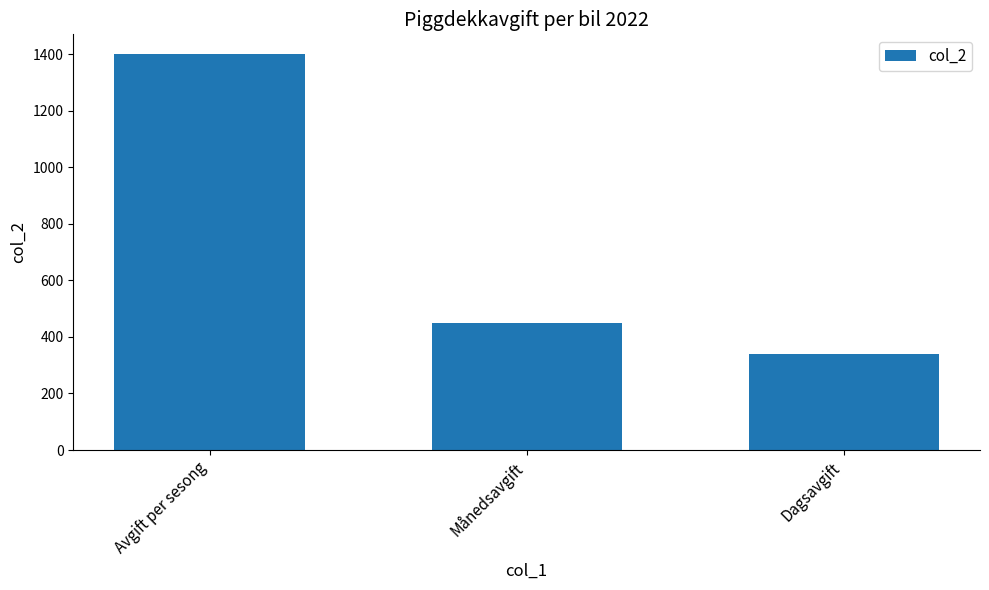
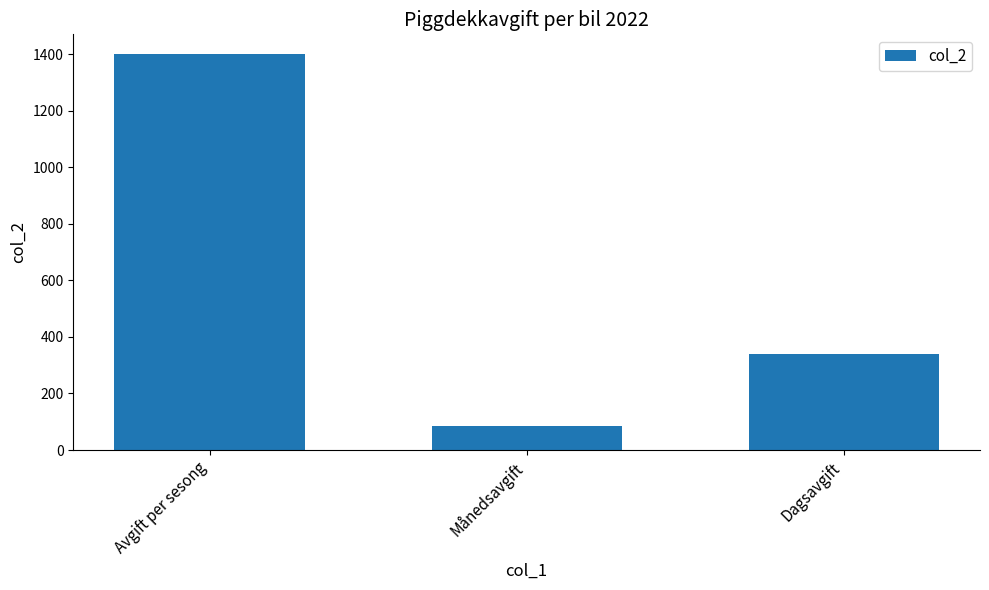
Månedsavgift: 450 -> 90
